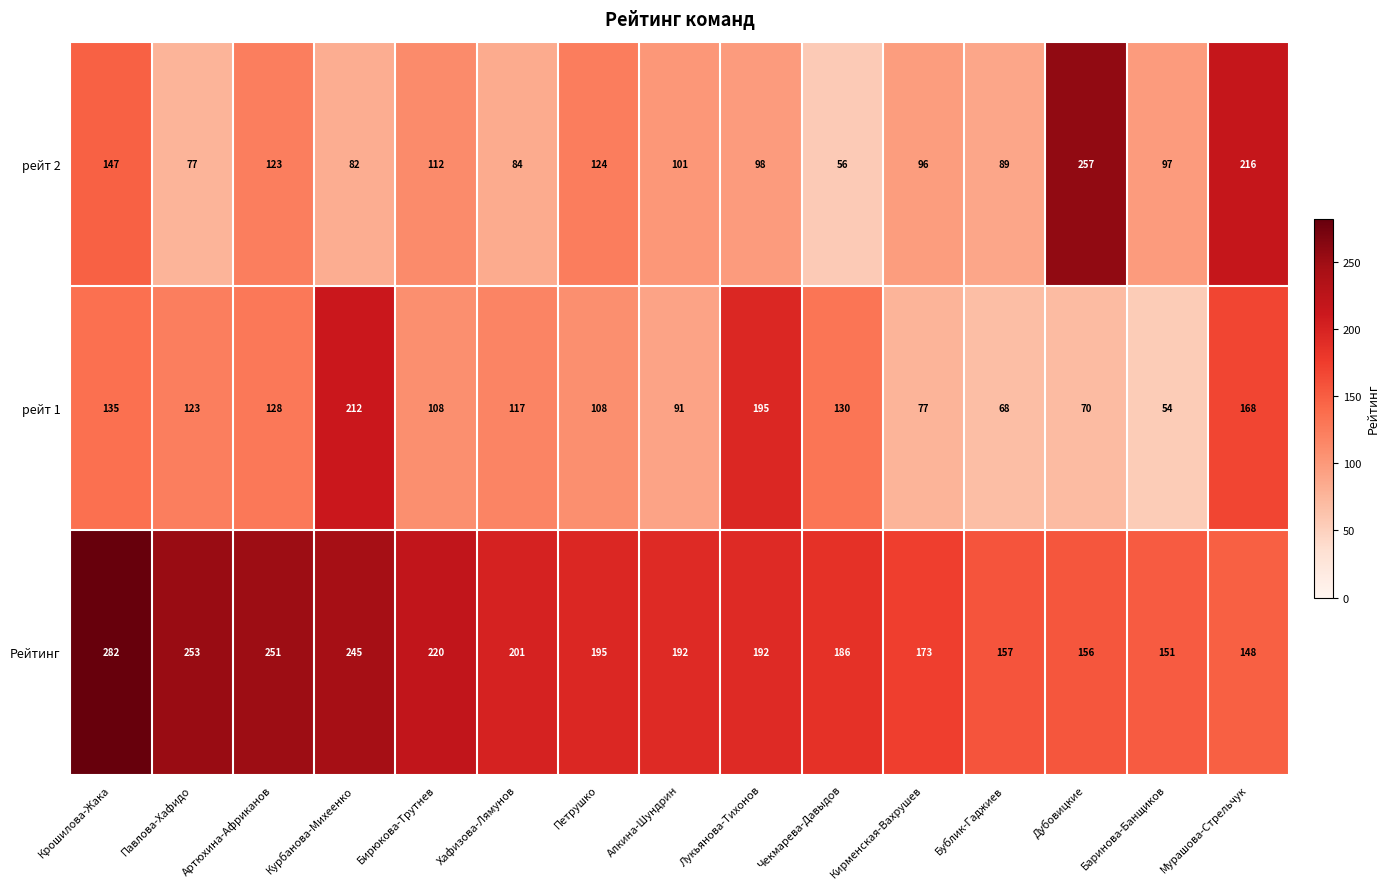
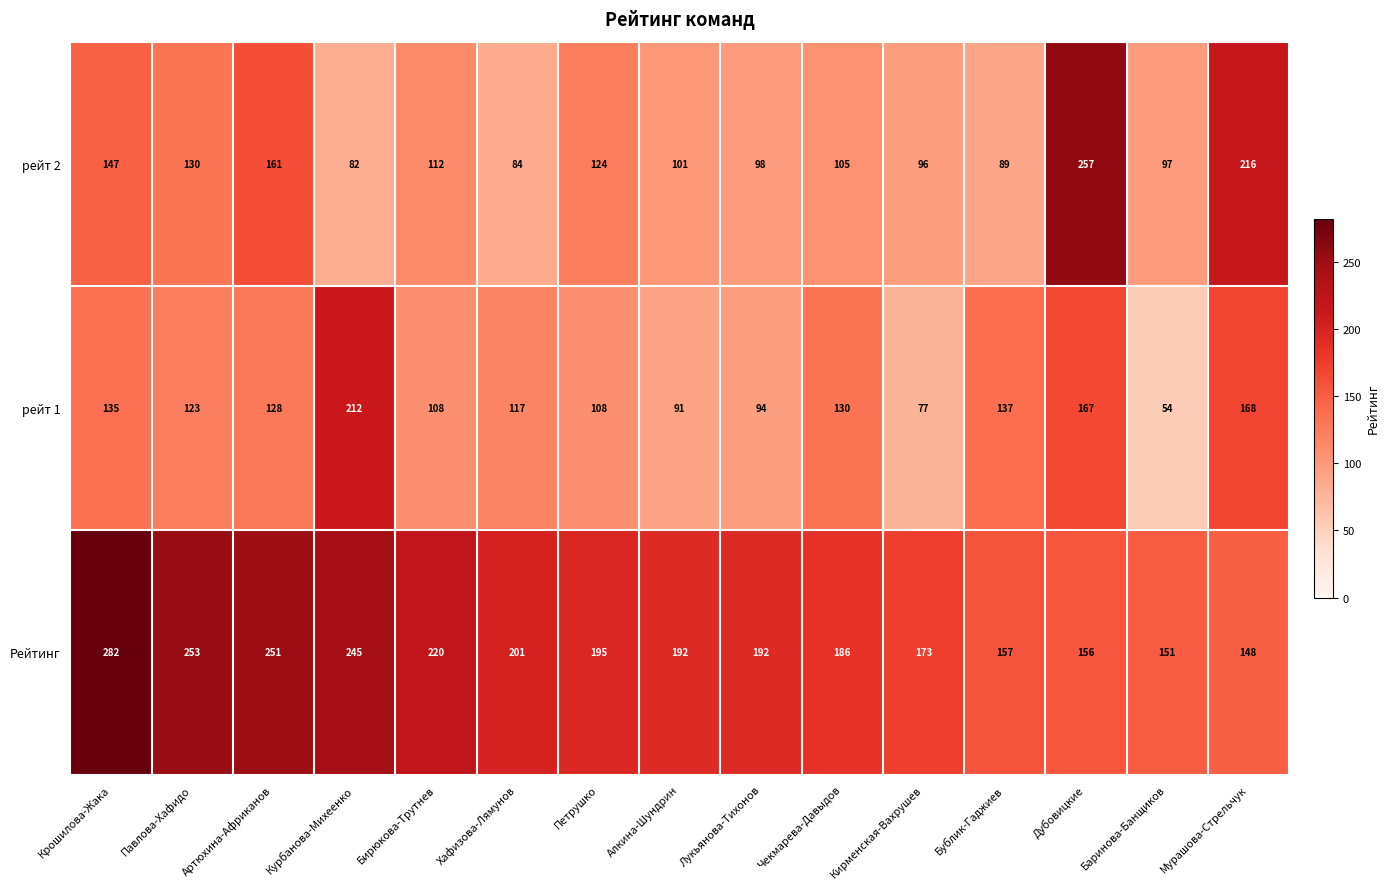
рейт 2, Павлова-Хафидо: 77 -> 130
рейт 2, Артюхина-Африканов: 123 -> 161
рейт 2, Чекмарева-Давыдов: 56 -> 105
рейт 1, Лукьянова-Тихонов: 195 -> 94
рейт 1, Бублик-Гаджиев: 68 -> 137
рейт 1, Дубовицкие: 70 -> 167
